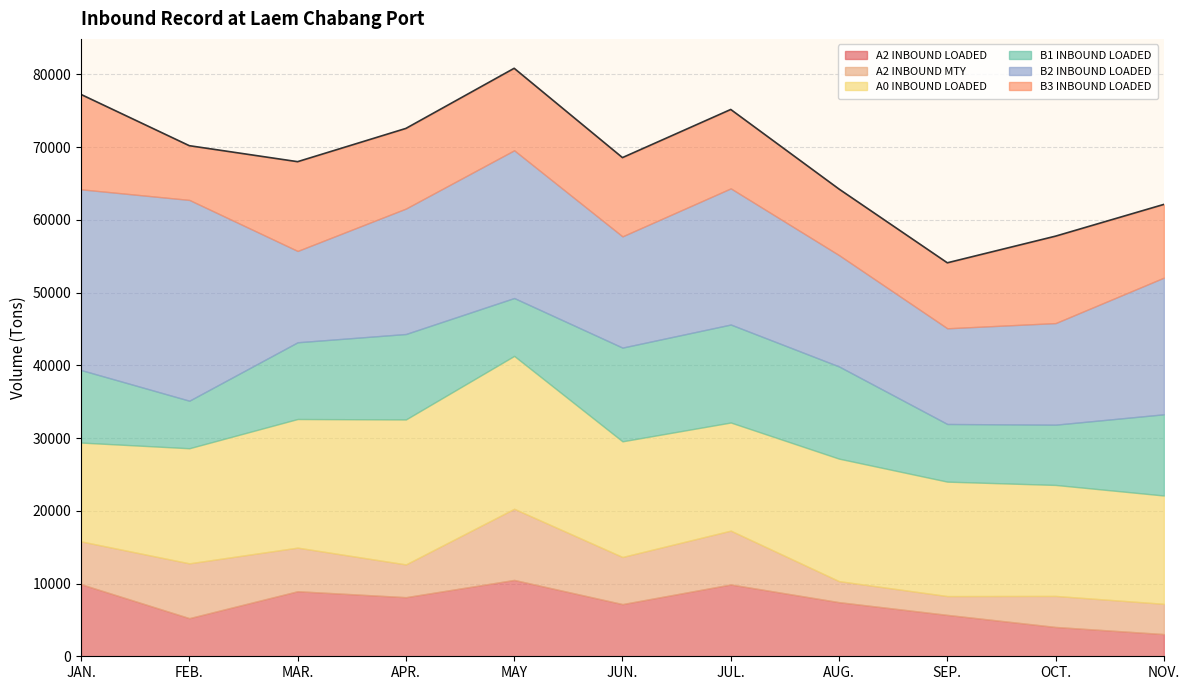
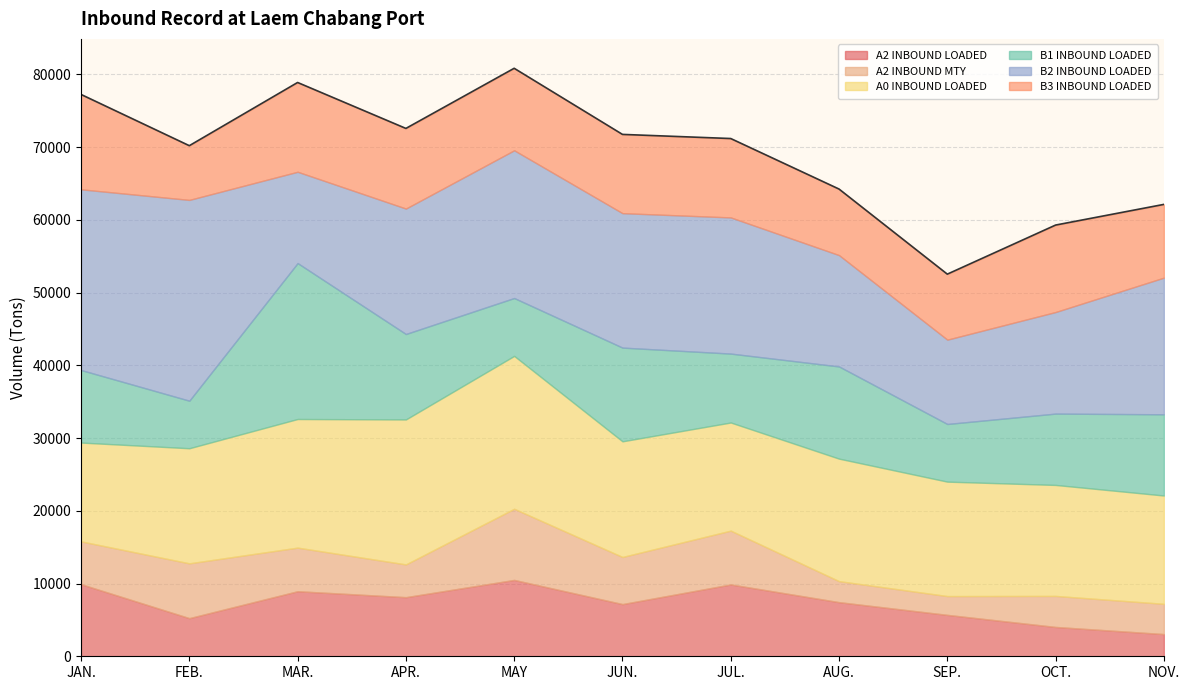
B1 INBOUND LOADED, MAR.: 11000 -> 21000
B2 INBOUND LOADED, JUN.: 15000 -> 18000
B1 INBOUND LOADED, JUL.: 13000 -> 9000
B2 INBOUND LOADED, SEP.: 13000 -> 12000
B1 INBOUND LOADED, OCT.: 8000 -> 10000
